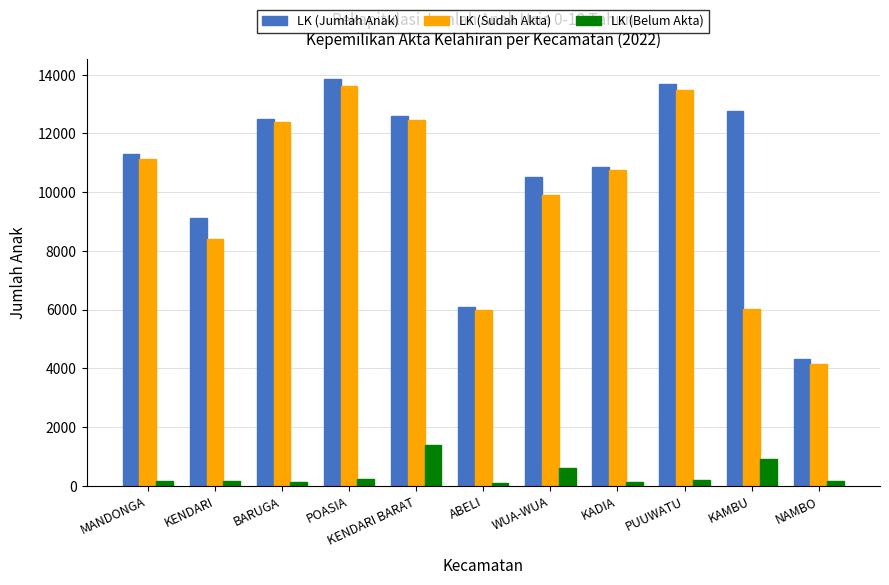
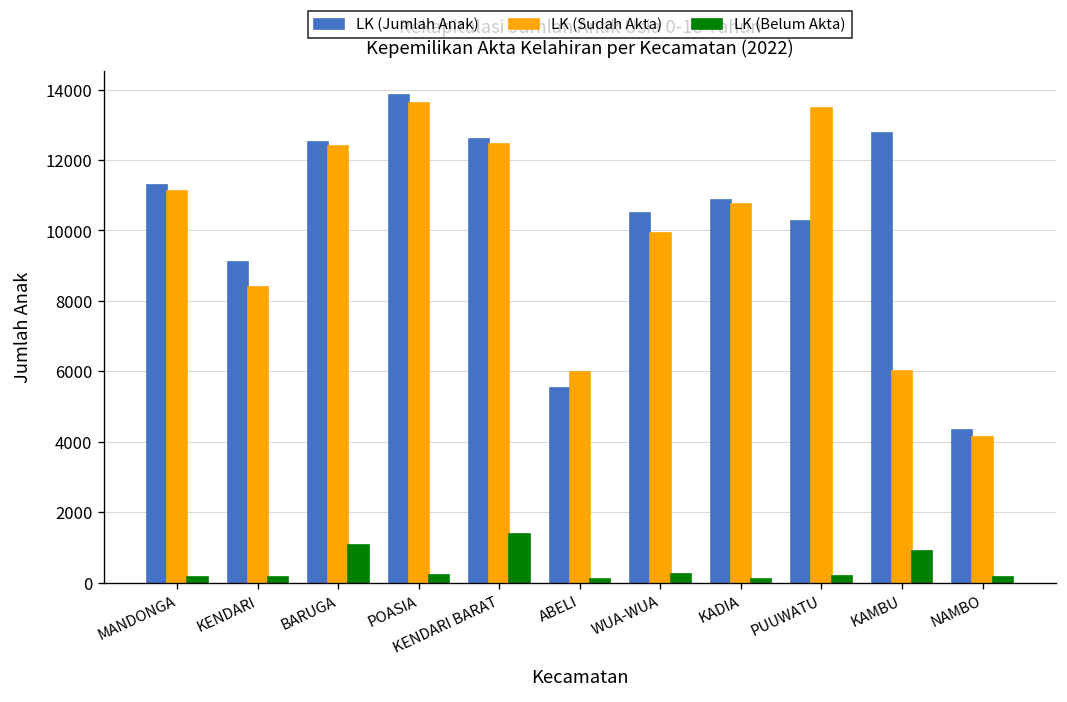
LK (Belum Akta), BARUGA: 100 -> 1100
LK (Jumlah Anak), ABELI: 6100 -> 5500
LK (Belum Akta), WUA-WUA: 600 -> 200
LK (Jumlah Anak), PUUWATU: 13700 -> 10300
